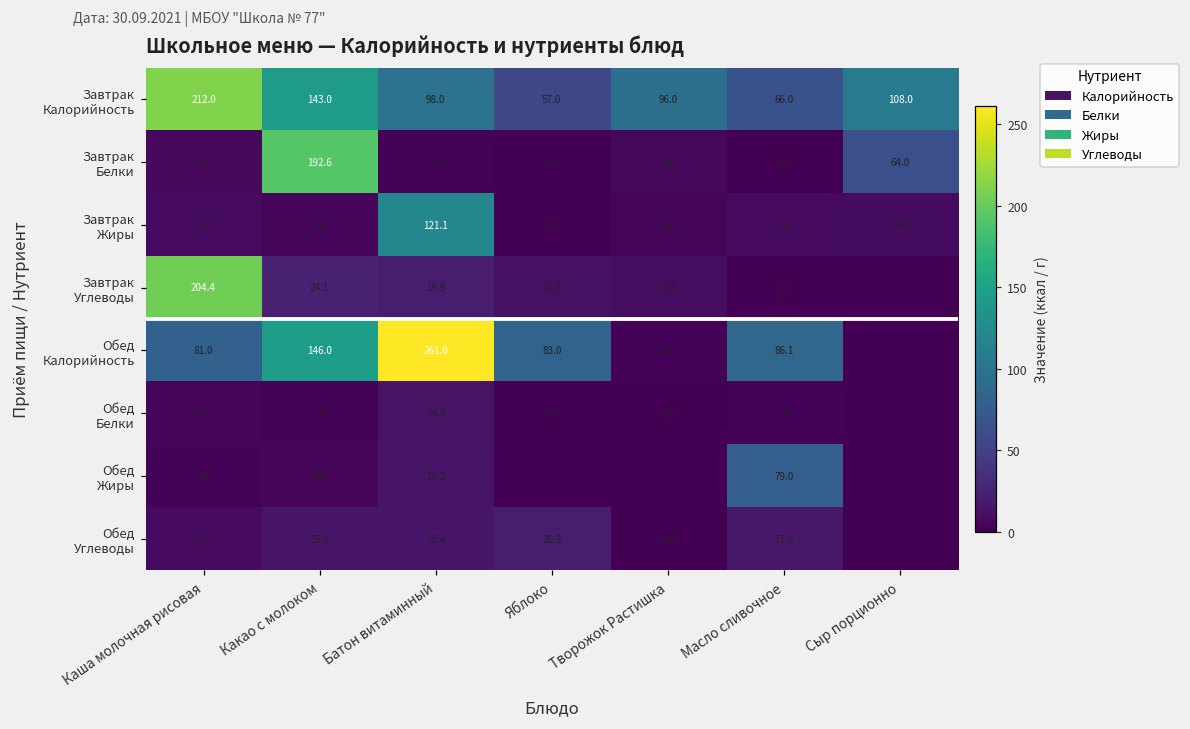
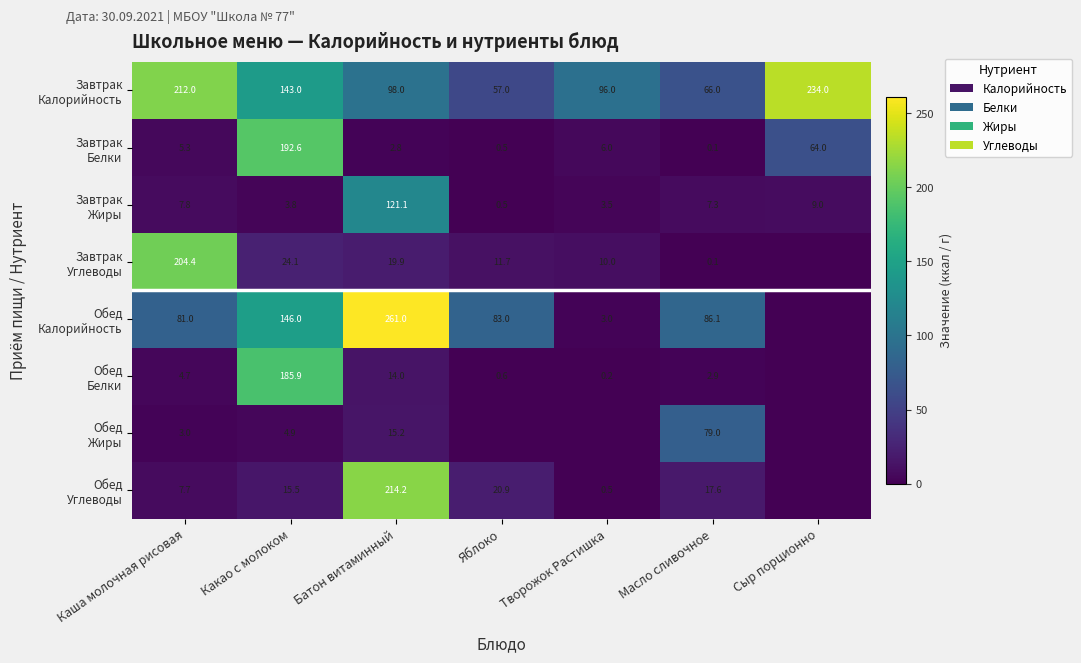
Завтрак Калорийность, Сыр порционно: 108.0 -> 234.0
Обед Белки, Какао с молоком: 2.9 -> 185.9
Обед Углеводы, Батон витаминный: 15.4 -> 214.2
